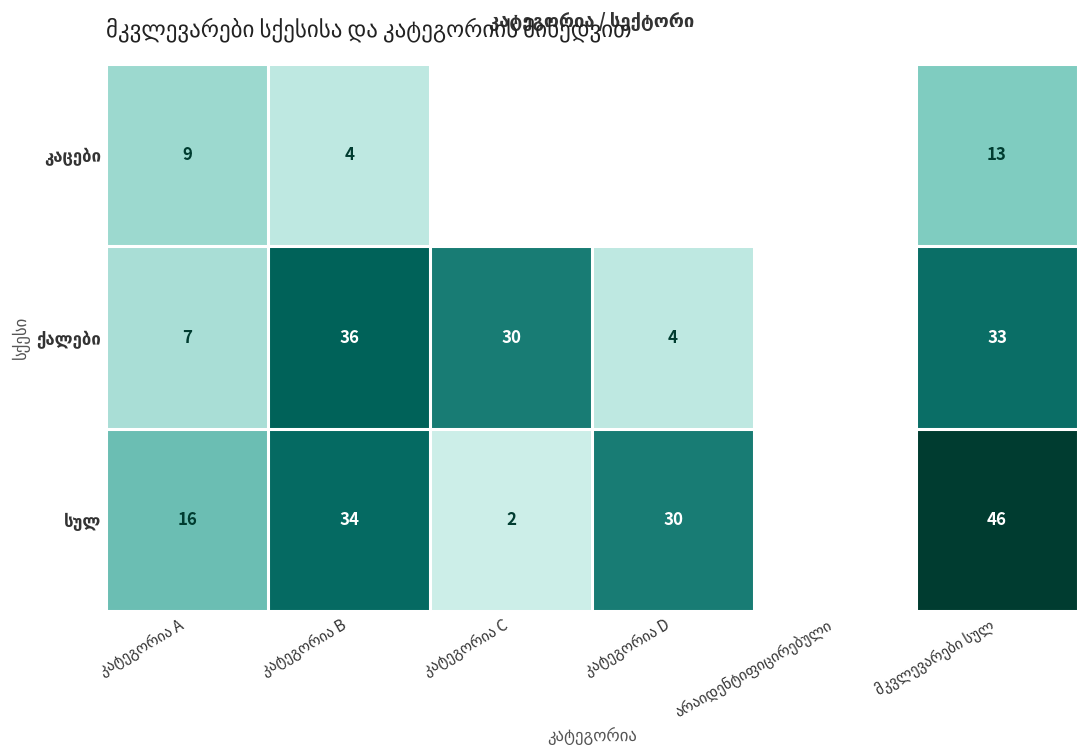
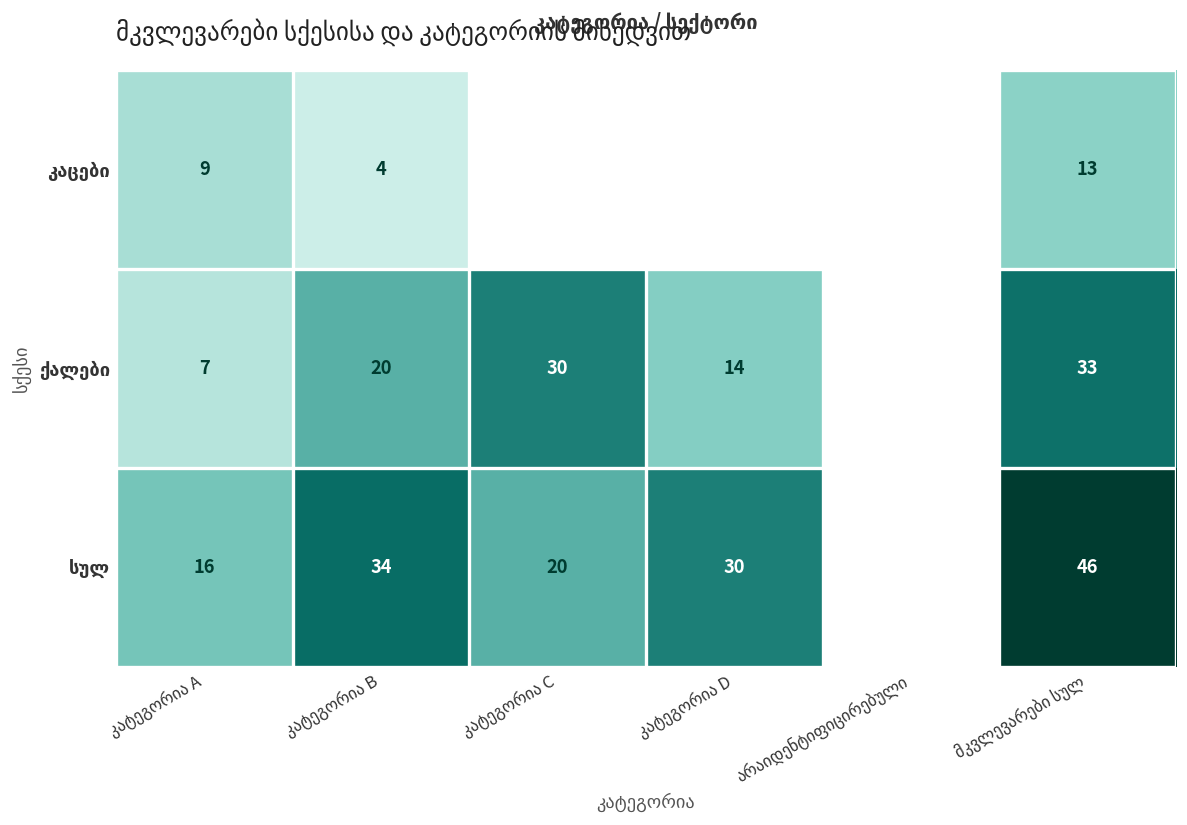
ქალები, კატეგორია B: 36 -> 20
ქალები, კატეგორია D: 4 -> 14
სულ, კატეგორია C: 2 -> 20
